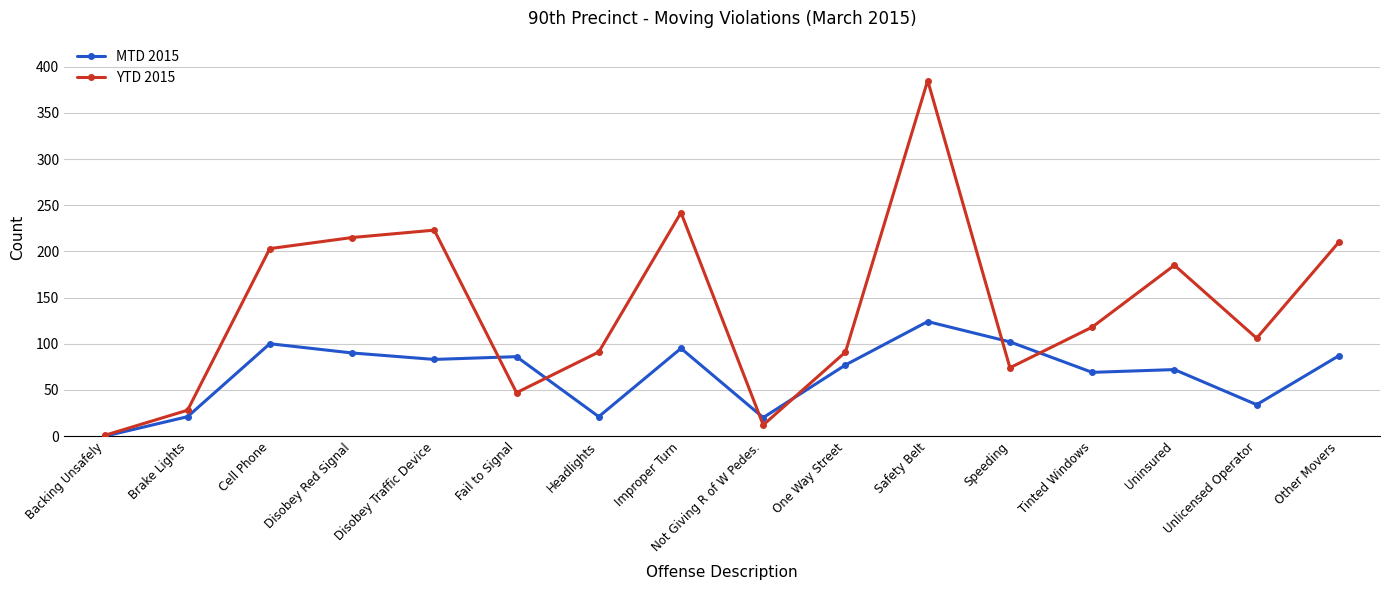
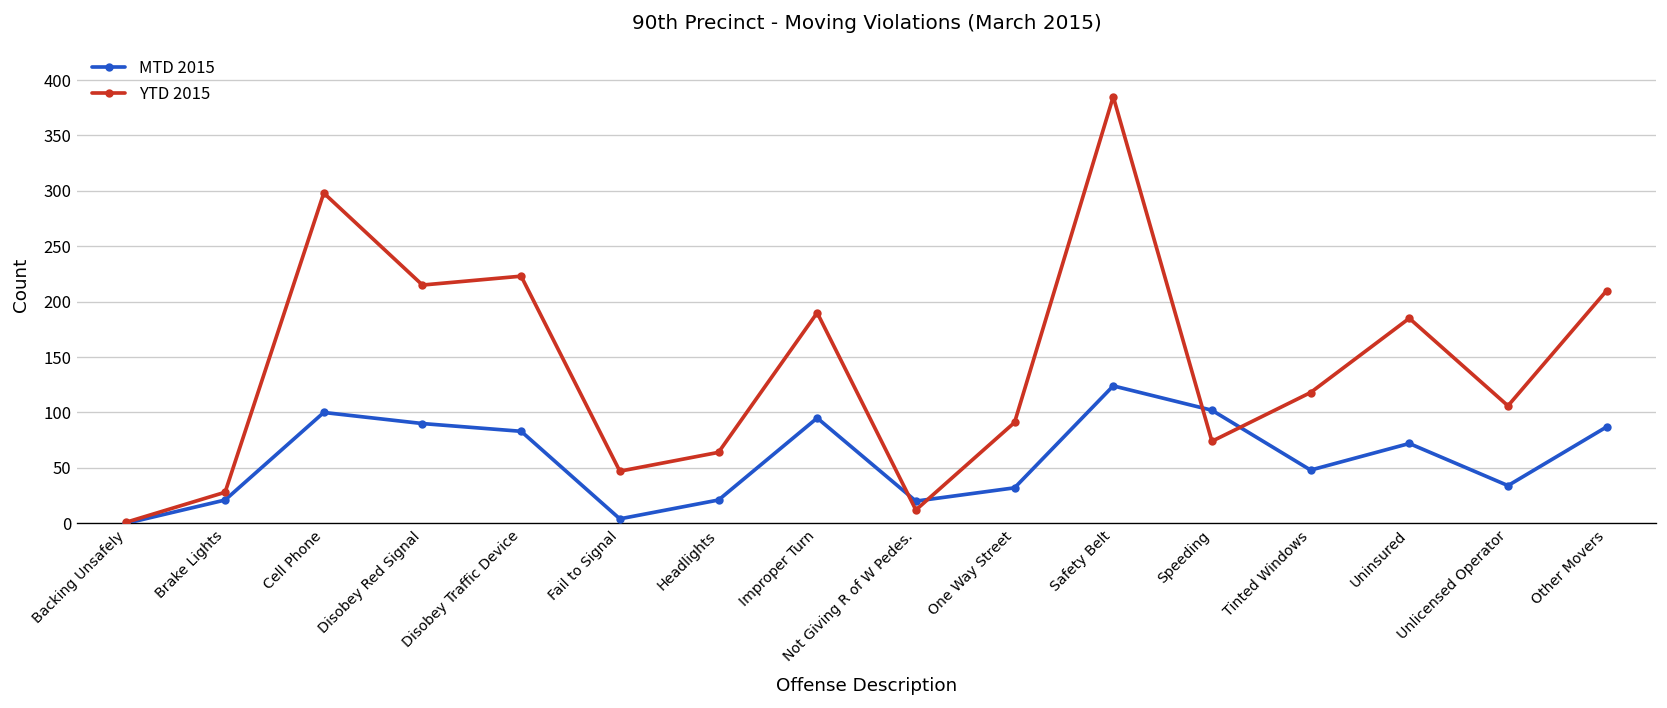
YTD 2015, Cell Phone: 200 -> 300
MTD 2015, Fail to Signal: 90 -> 0
YTD 2015, Headlights: 90 -> 60
YTD 2015, Improper Turn: 240 -> 190
MTD 2015, One Way Street: 80 -> 30
MTD 2015, Tinted Windows: 70 -> 50
